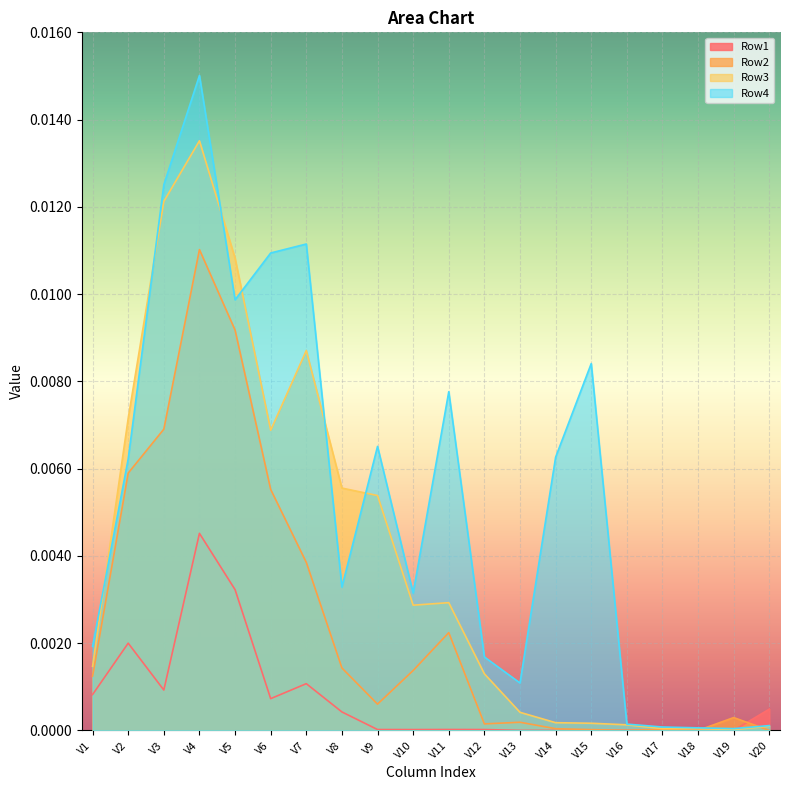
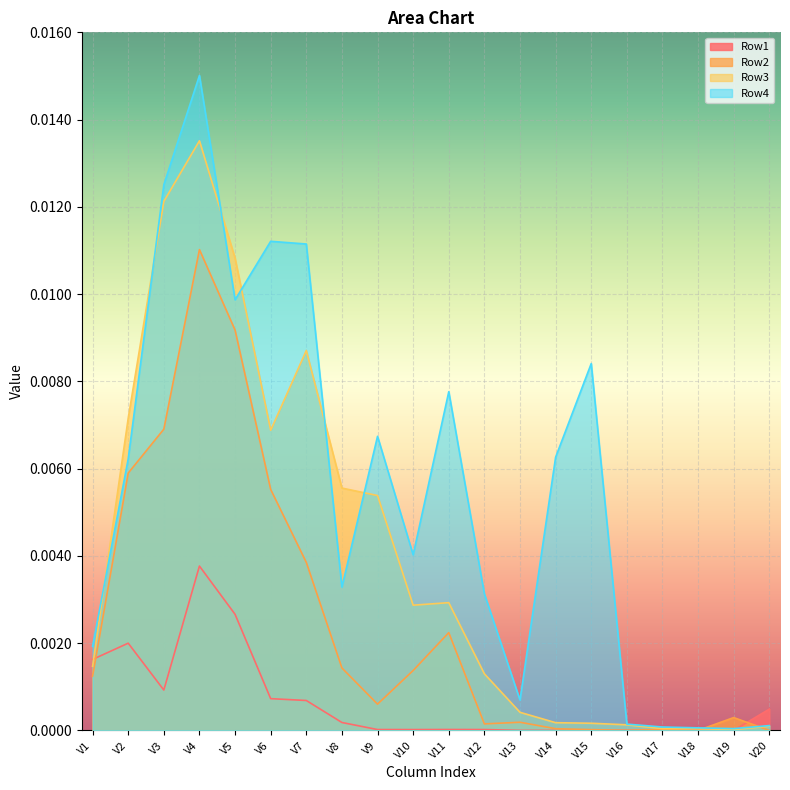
Row1, V1: 0.0008 -> 0.0016
Row1, V4: 0.0045 -> 0.0038
Row1, V5: 0.0032 -> 0.0027
Row4, V6: 0.0109 -> 0.0112
Row1, V7: 0.0011 -> 0.0007
Row1, V8: 0.0004 -> 0.0002
Row4, V9: 0.0065 -> 0.0067
Row4, V10: 0.0031 -> 0.0040
Row4, V12: 0.0017 -> 0.0031
Row4, V13: 0.0011 -> 0.0007
